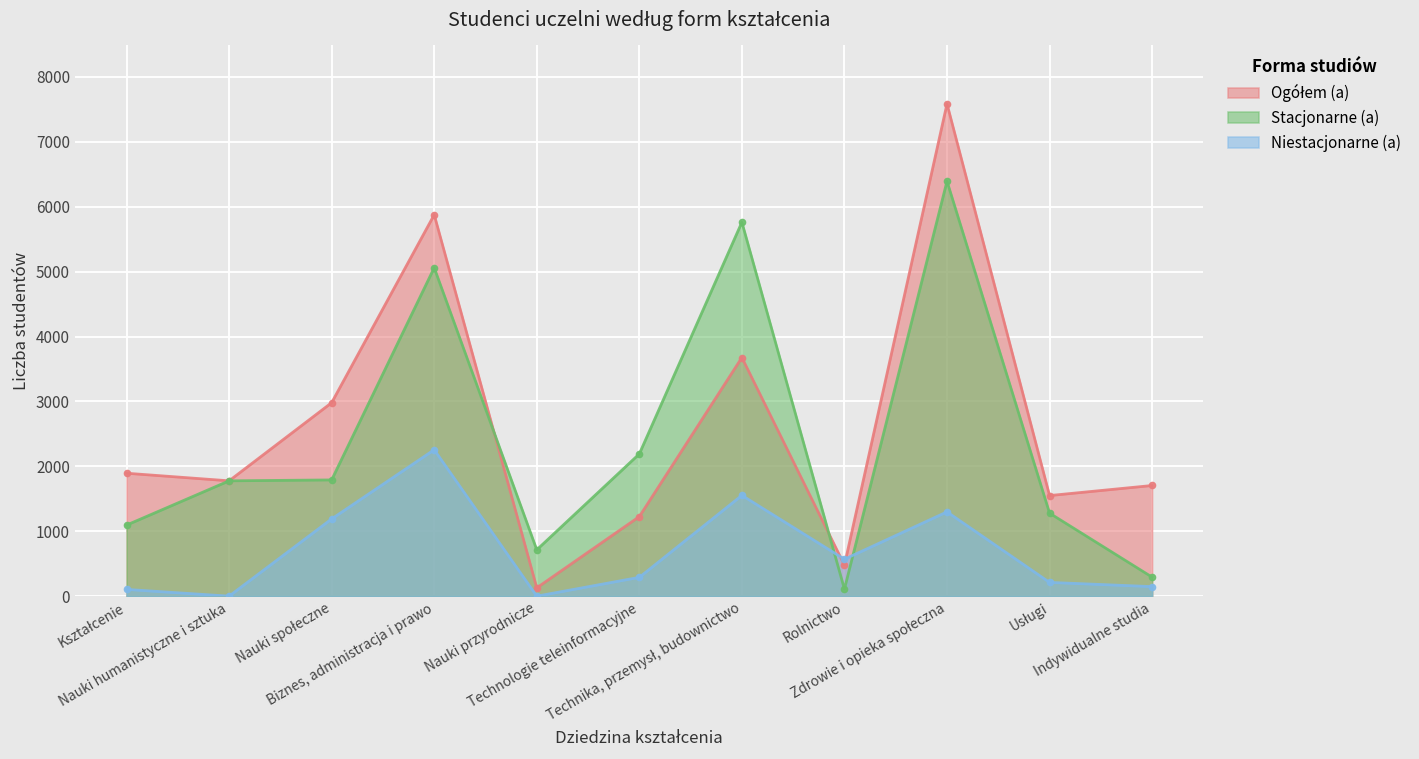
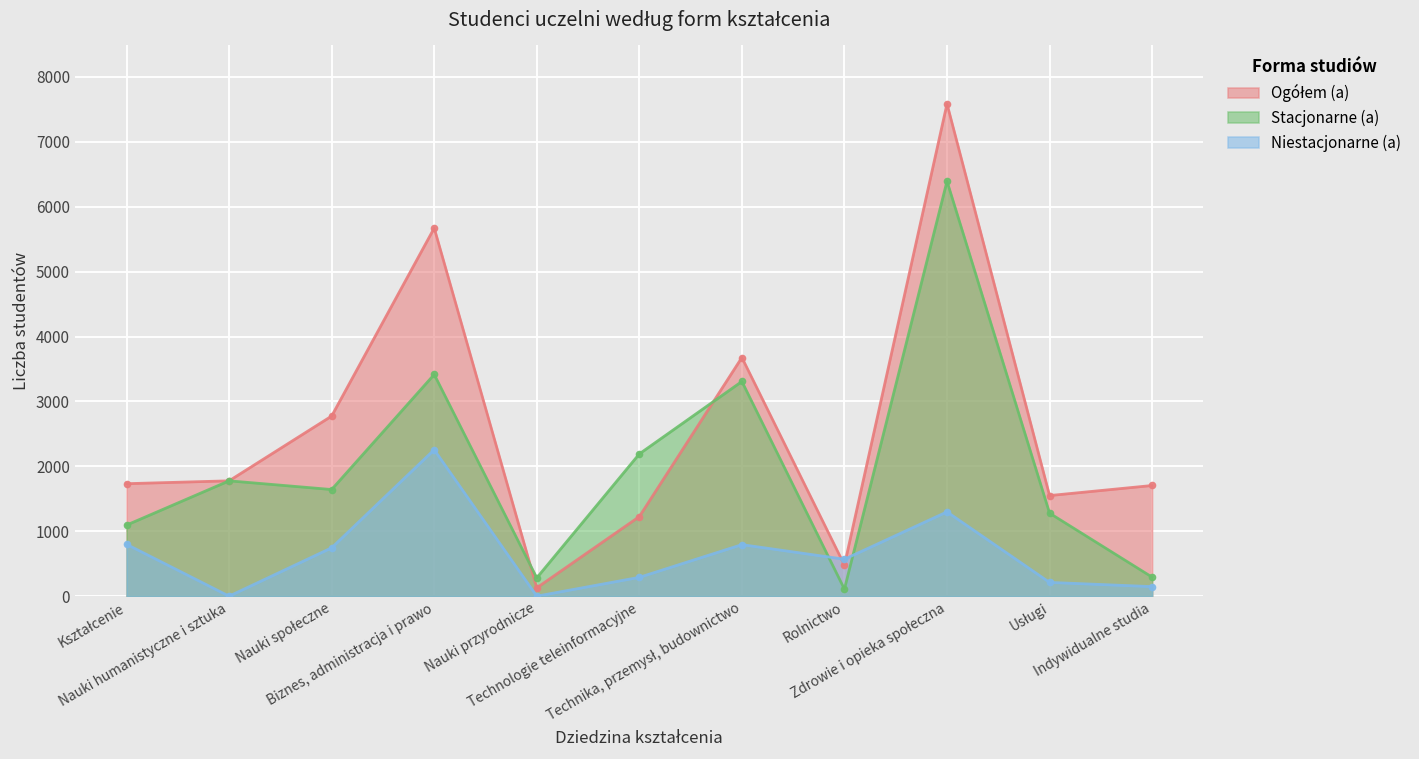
Ogółem (a), Kształcenie: 1900 -> 1700
Niestacjonarne (a), Kształcenie: 100 -> 800
Ogółem (a), Nauki społeczne: 3000 -> 2800
Stacjonarne (a), Nauki społeczne: 1800 -> 1600
Niestacjonarne (a), Nauki społeczne: 1200 -> 700
Ogółem (a), Biznes, administracja i prawo: 5900 -> 5700
Stacjonarne (a), Biznes, administracja i prawo: 5100 -> 3400
Stacjonarne (a), Nauki przyrodnicze: 700 -> 300
Stacjonarne (a), Technika, przemysł, budownictwo: 5800 -> 3300
Niestacjonarne (a), Technika, przemysł, budownictwo: 1600 -> 800
